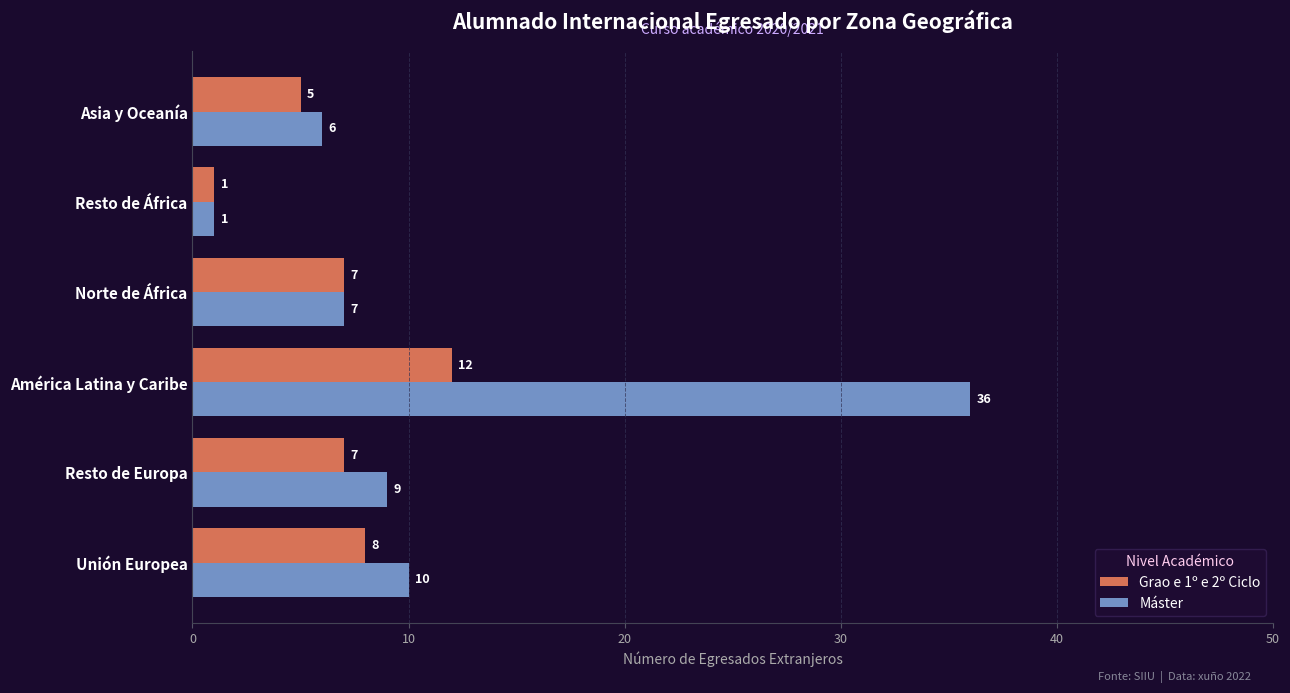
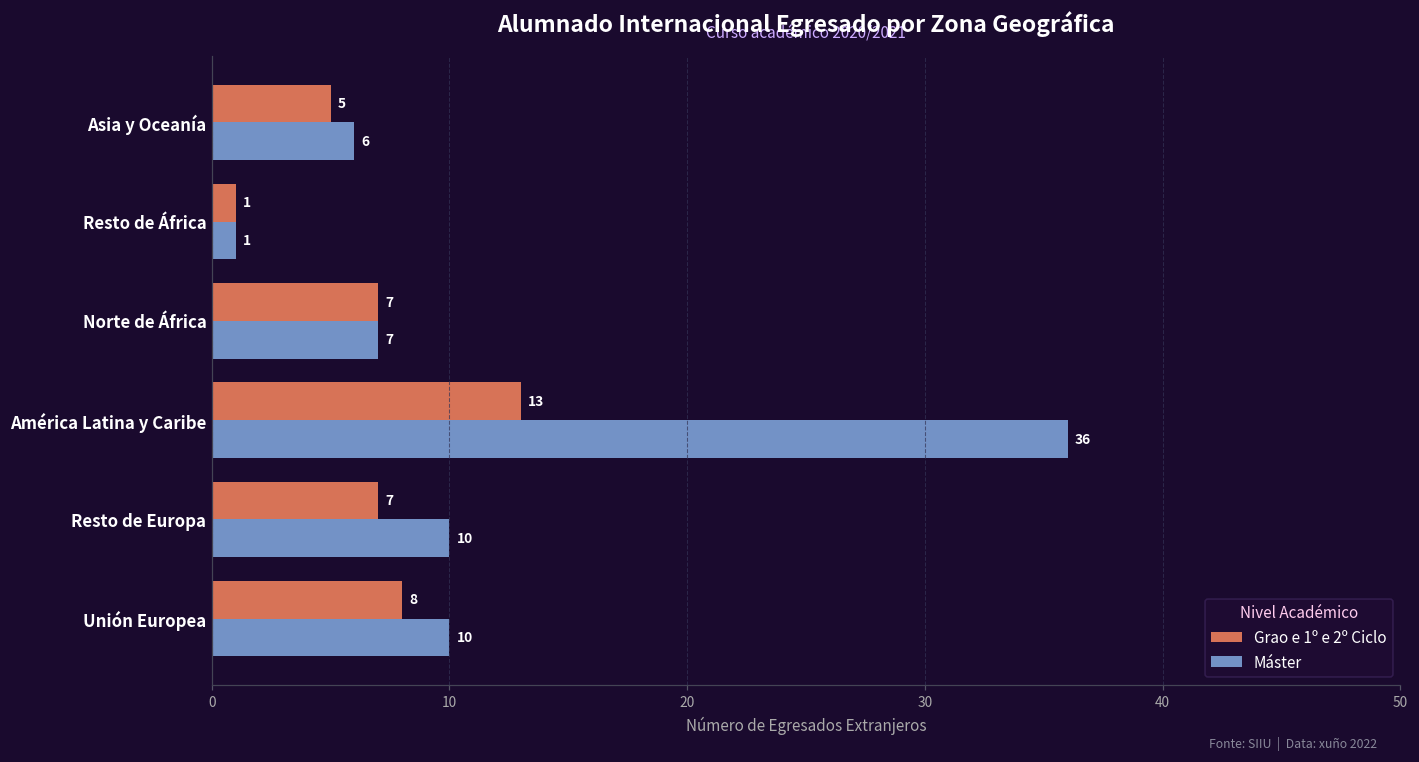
Grao e 1º e 2º Ciclo, América Latina y Caribe: 12 -> 13
Máster, Resto de Europa: 9 -> 10
